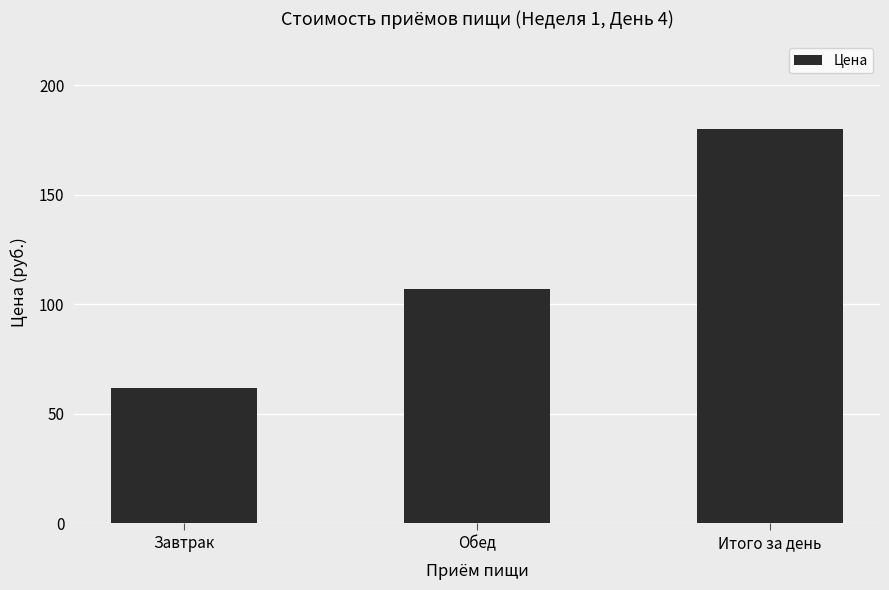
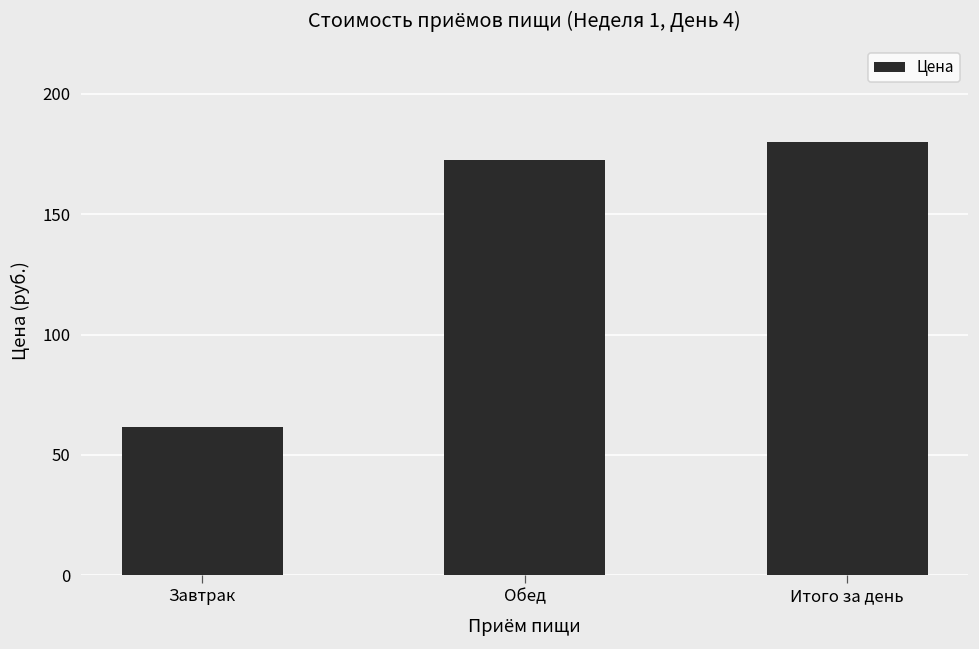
Обед: 107 -> 172
